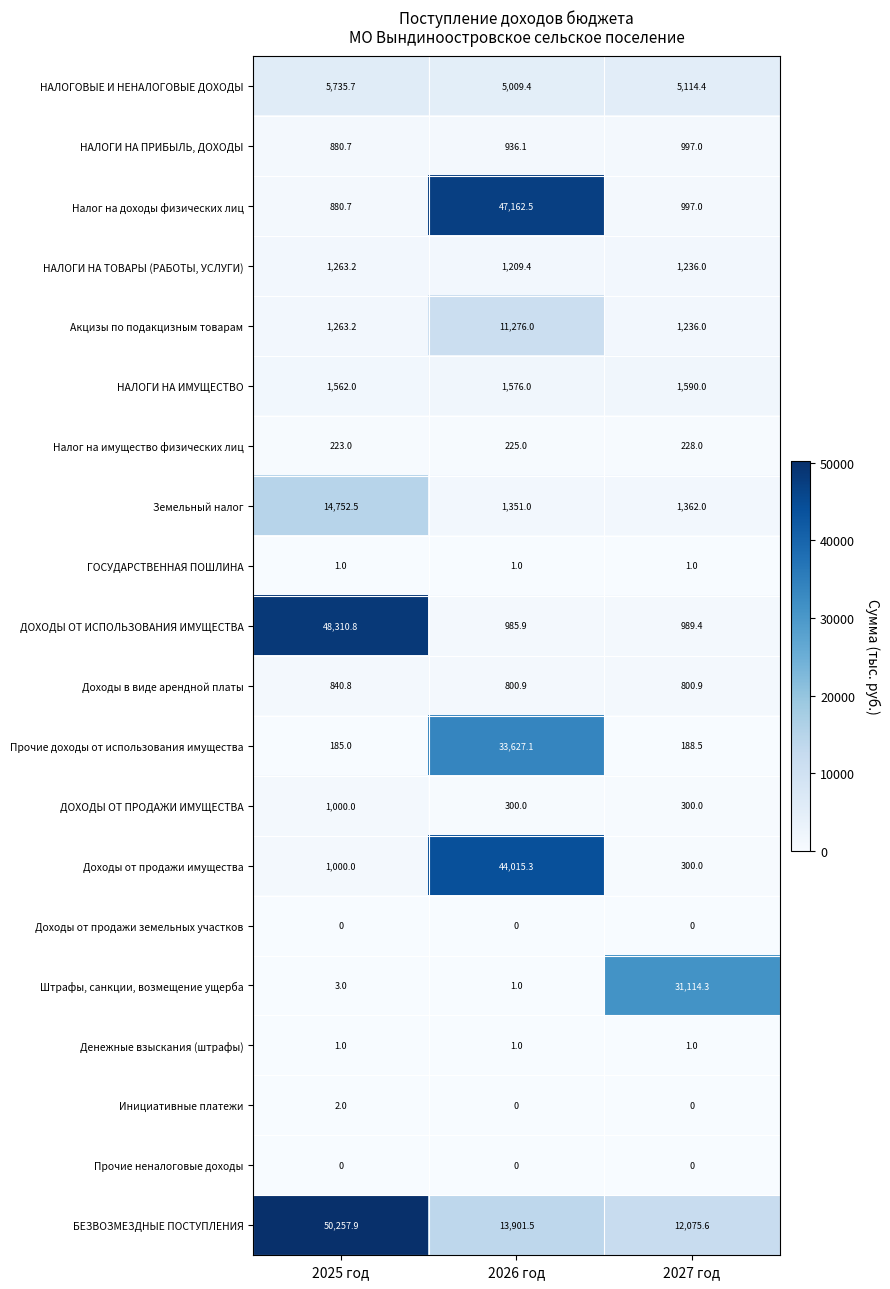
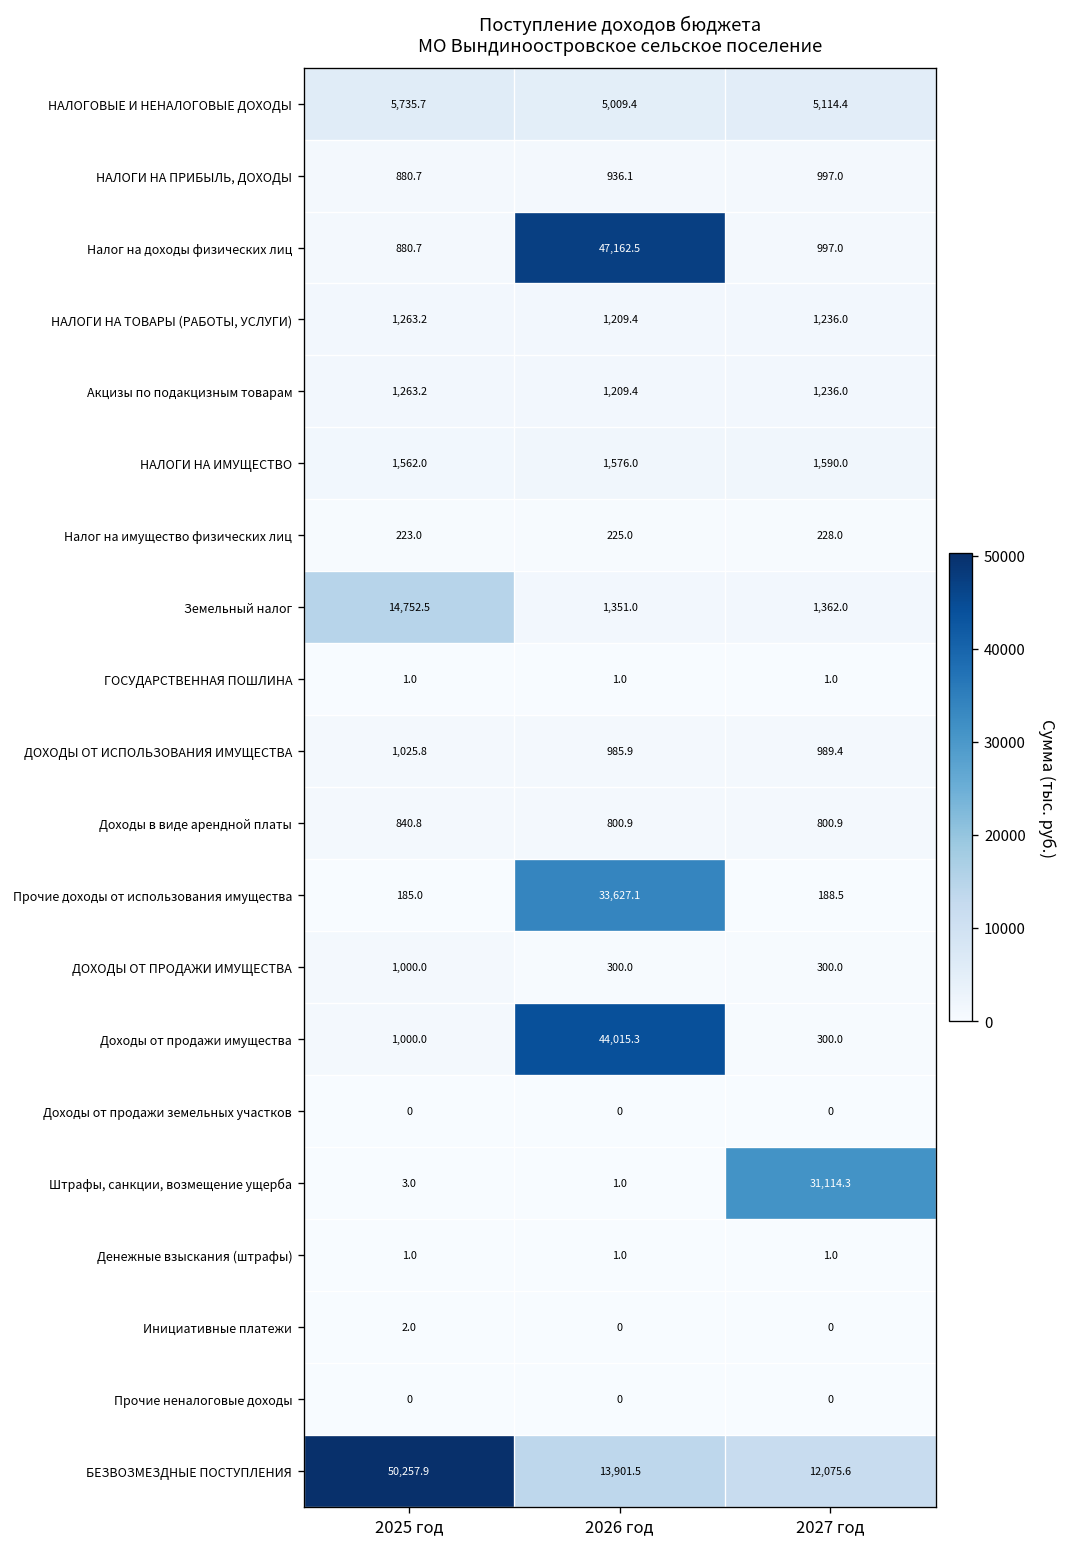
Акцизы по подакцизным товарам, 2026 год: 11,276.0 -> 1,209.4
ДОХОДЫ ОТ ИСПОЛЬЗОВАНИЯ ИМУЩЕСТВА, 2025 год: 48,310.8 -> 1,025.8
